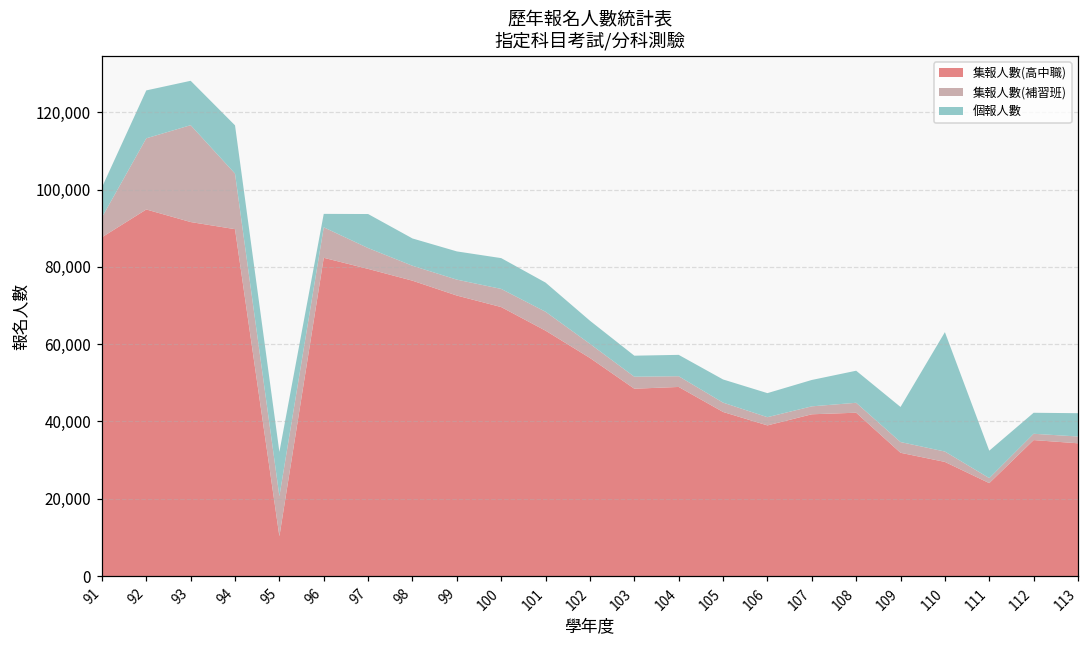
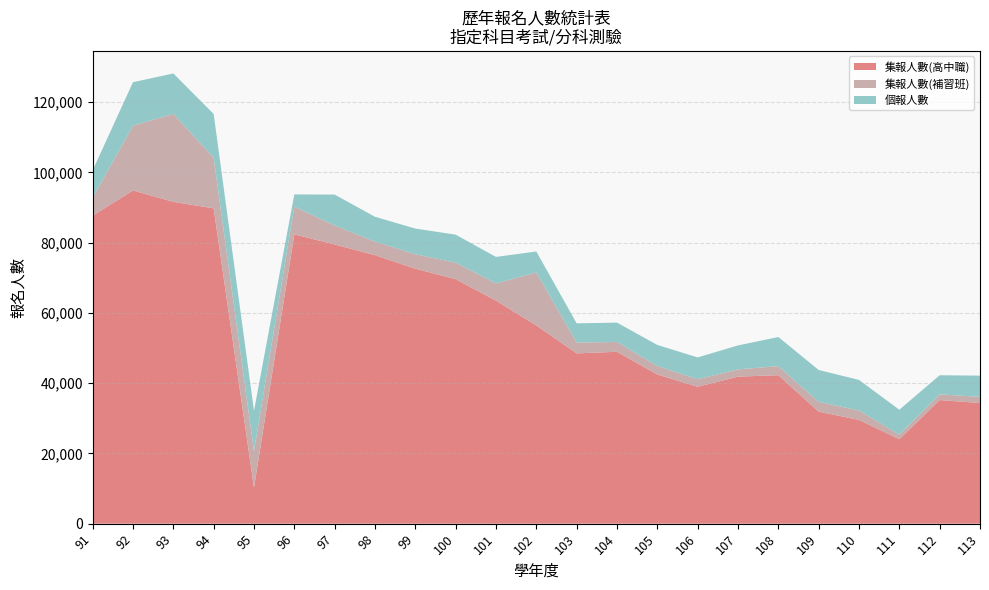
集報人數(補習班), 102: 4,000 -> 15,000
個報人數, 110: 31,000 -> 9,000
